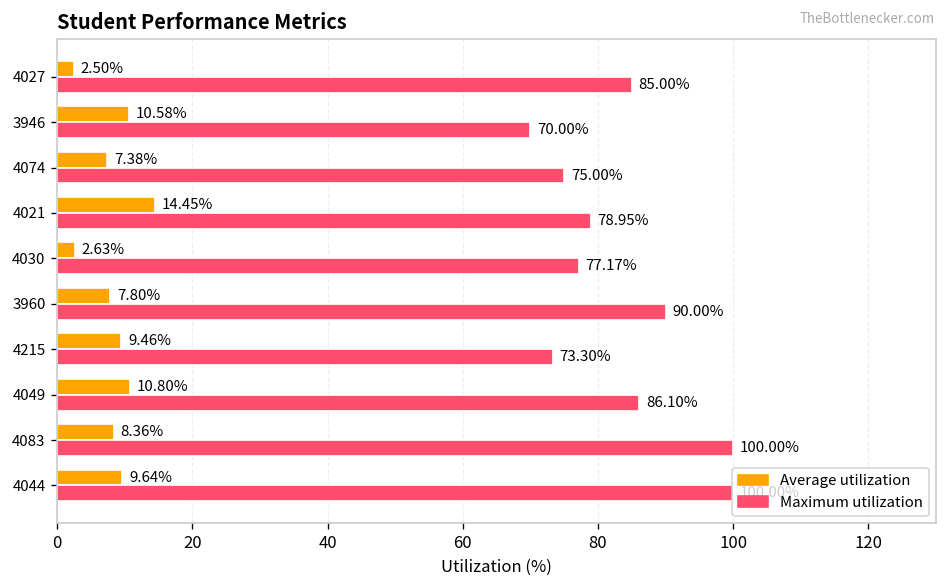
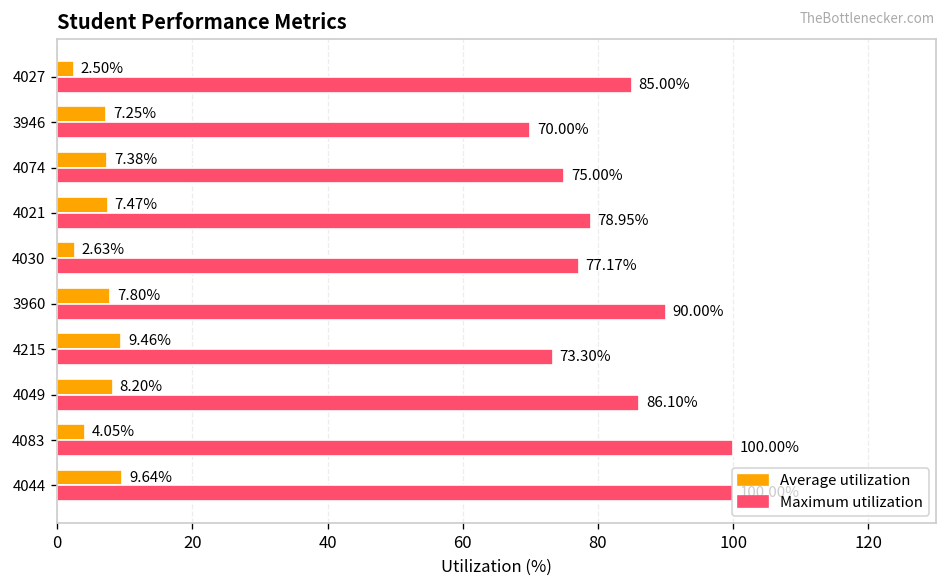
Average utilization, 3946: 10.58% -> 7.25%
Average utilization, 4021: 14.45% -> 7.47%
Average utilization, 4049: 10.80% -> 8.20%
Average utilization, 4083: 8.36% -> 4.05%
